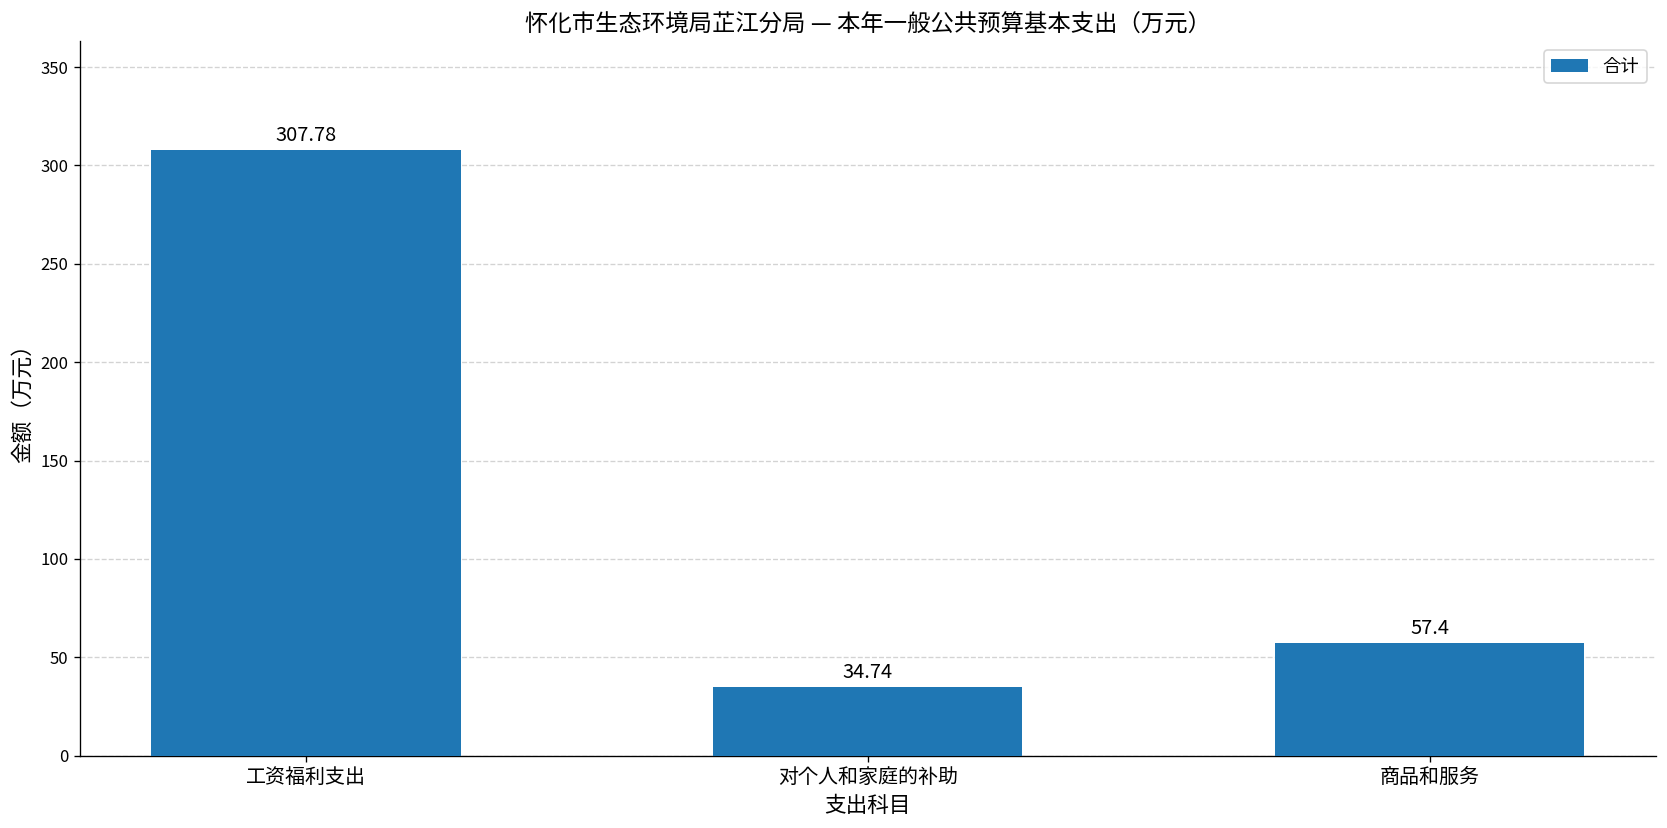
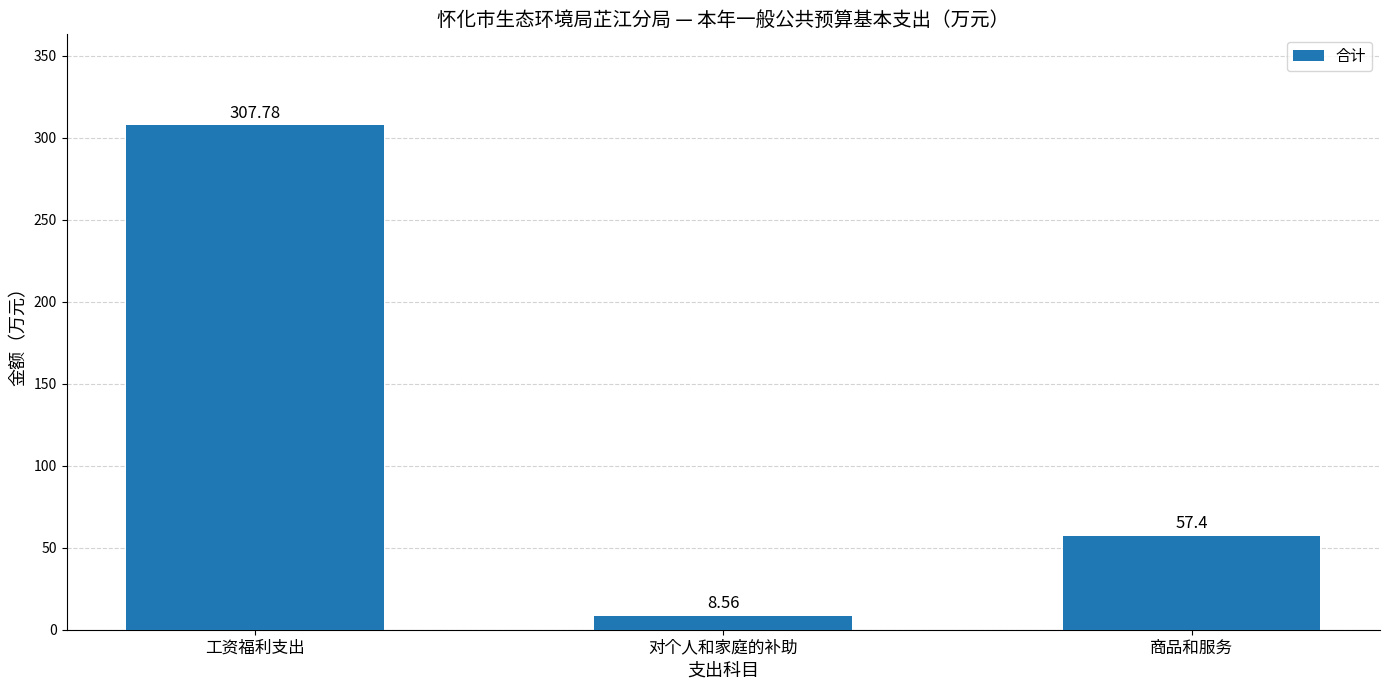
对个人和家庭的补助: 34.74 -> 8.56
